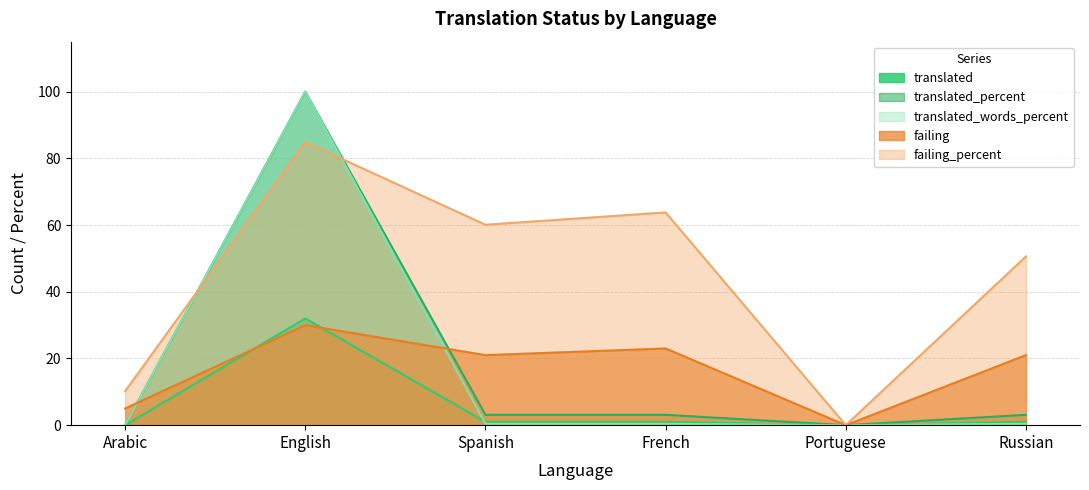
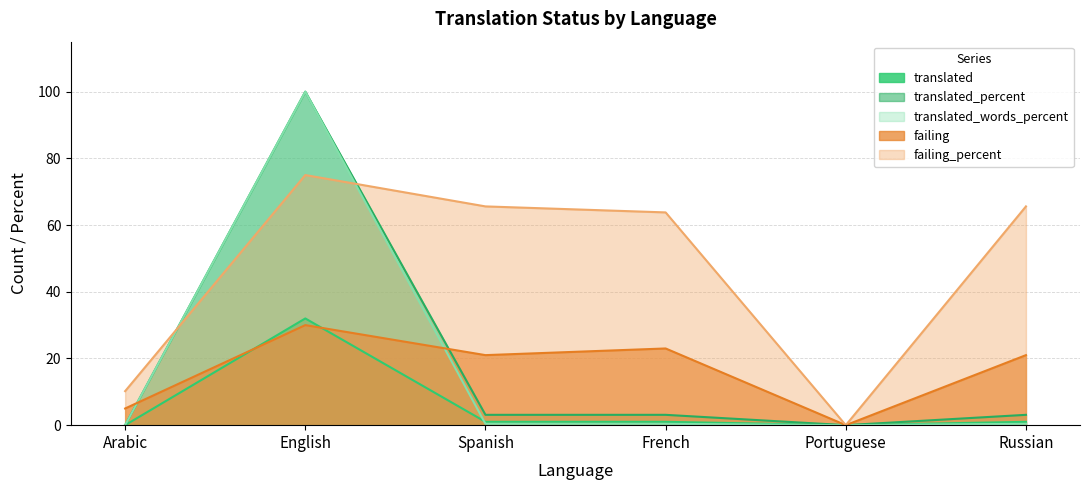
failing_percent, English: 85 -> 75
failing_percent, Spanish: 60 -> 66
failing_percent, Russian: 51 -> 66
